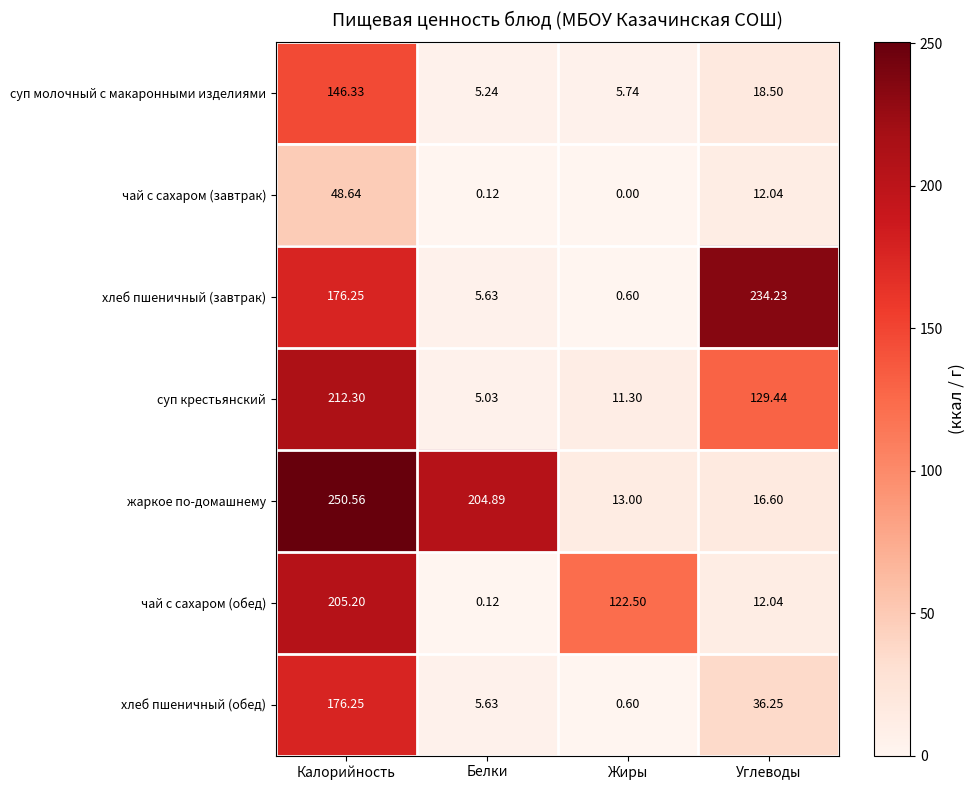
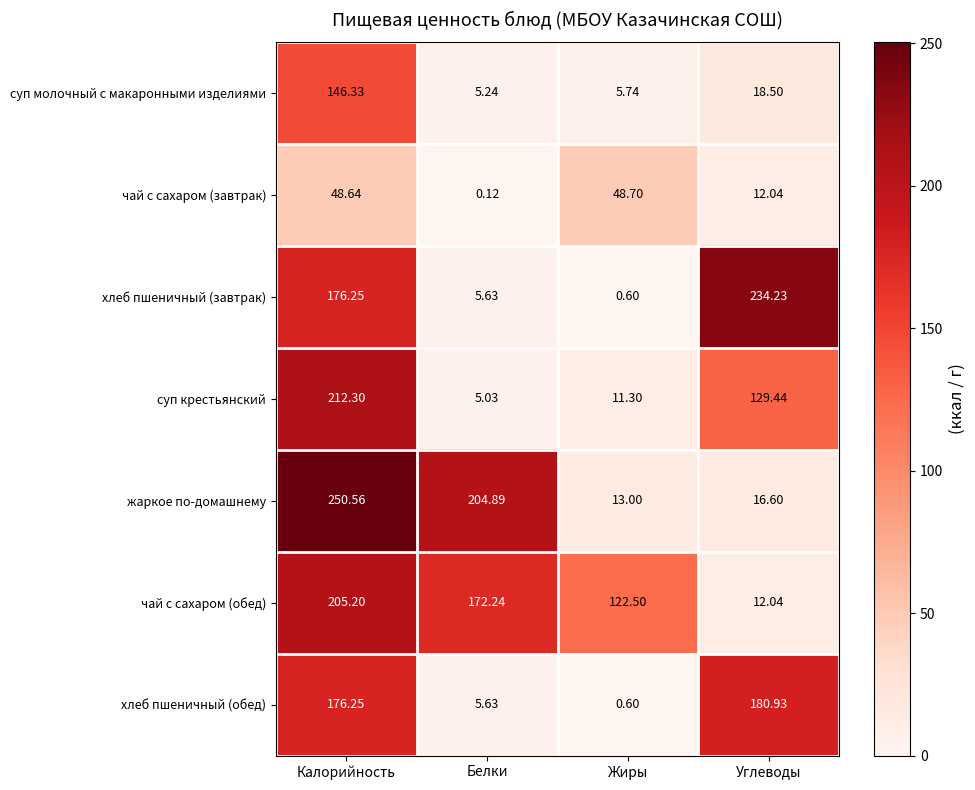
чай с сахаром (завтрак), Жиры: 0.00 -> 48.70
чай с сахаром (обед), Белки: 0.12 -> 172.24
хлеб пшеничный (обед), Углеводы: 36.25 -> 180.93
